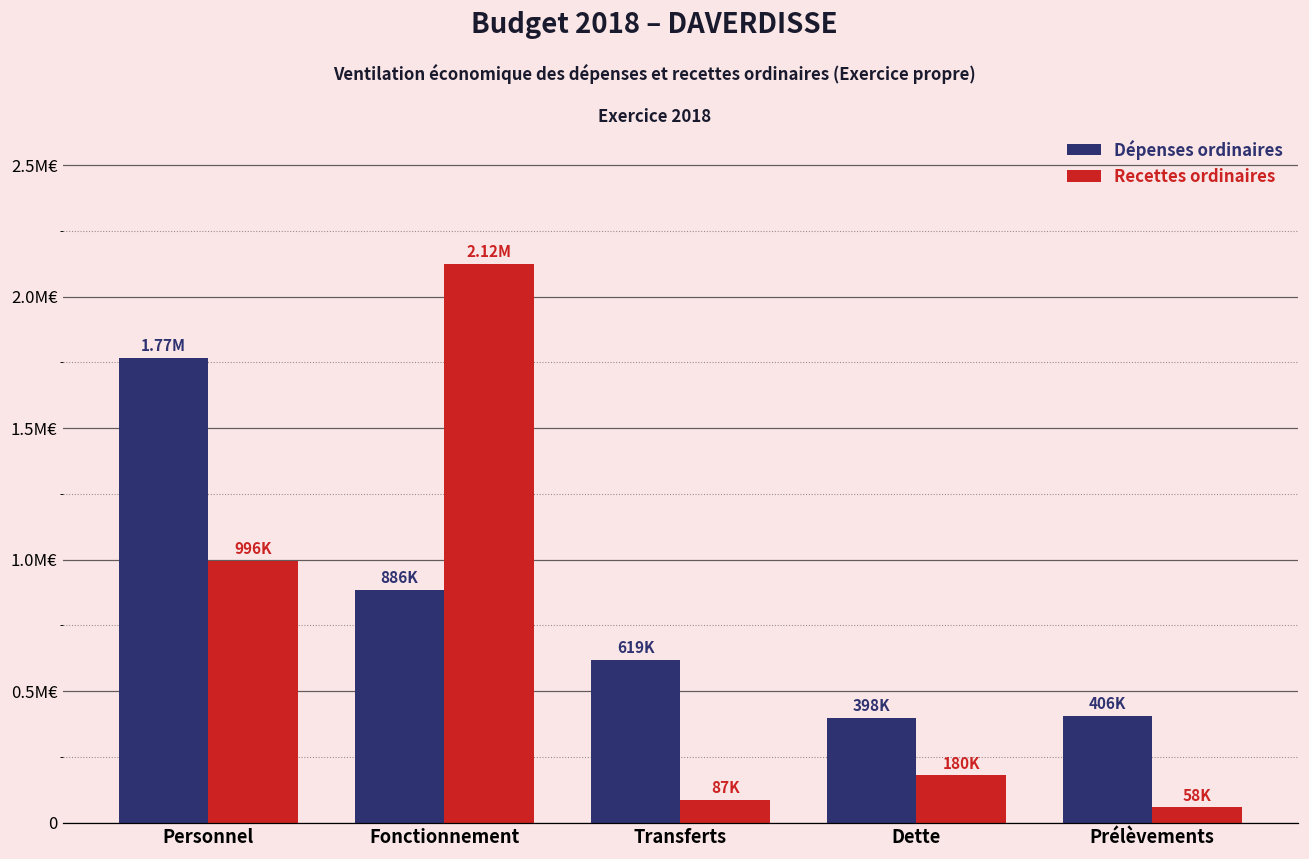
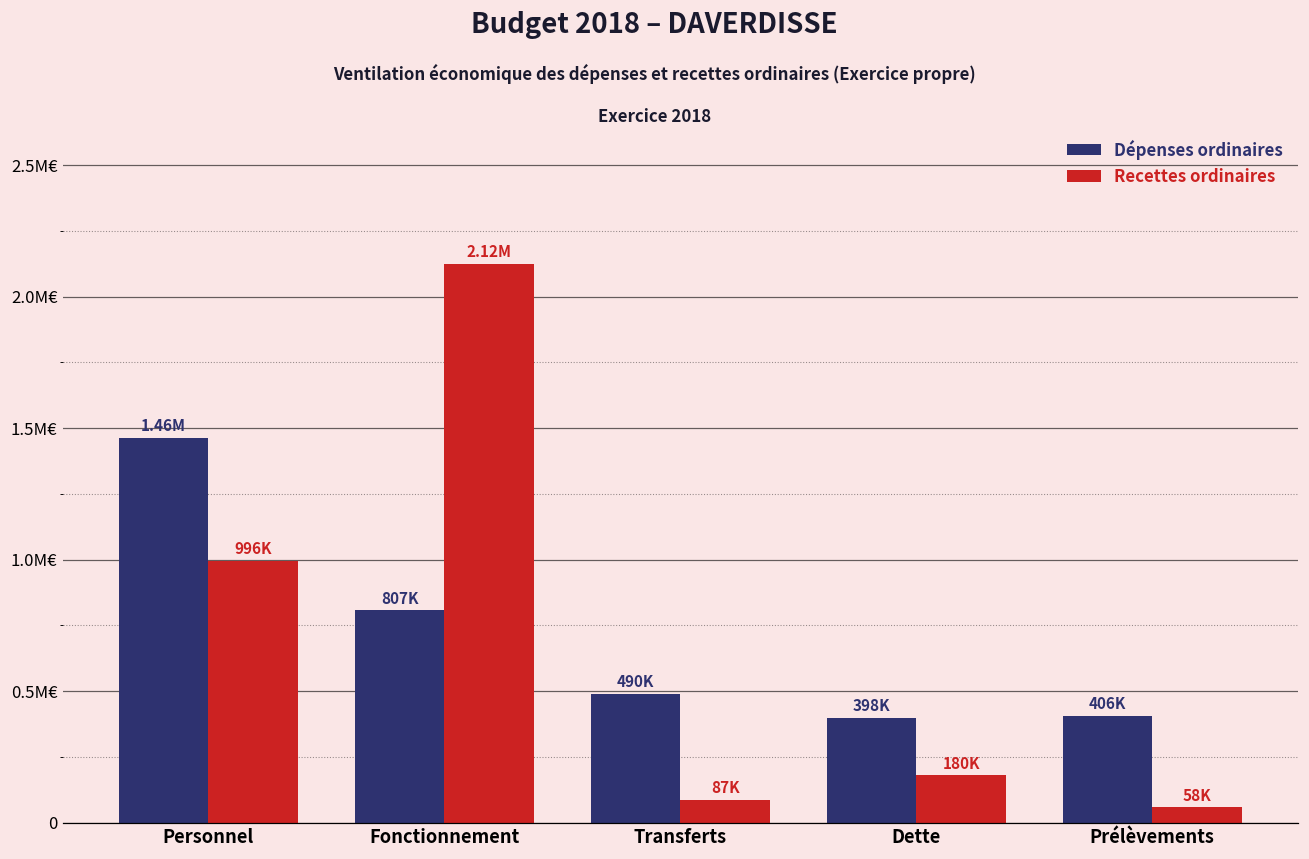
Dépenses ordinaires, Personnel: 1.77M -> 1.46M
Dépenses ordinaires, Fonctionnement: 886K -> 807K
Dépenses ordinaires, Transferts: 619K -> 490K
